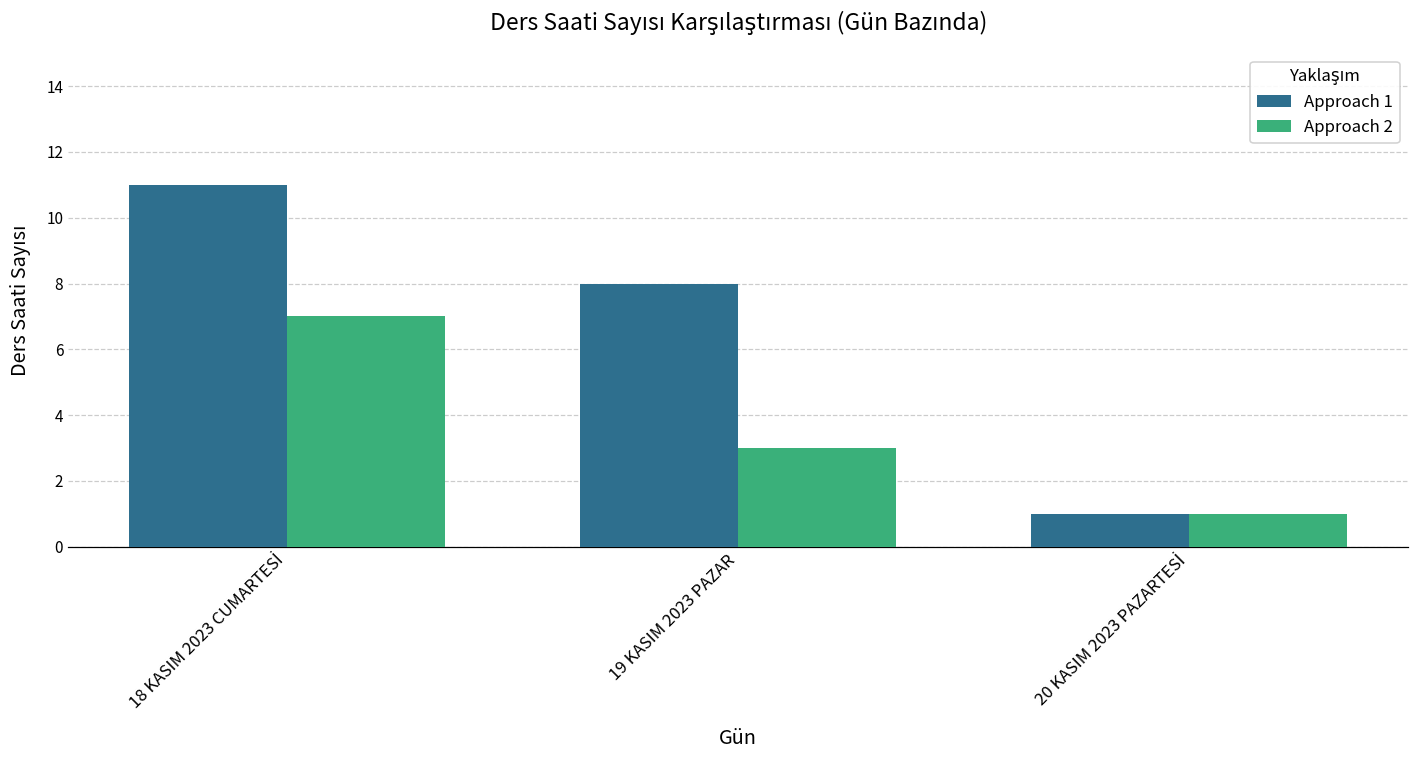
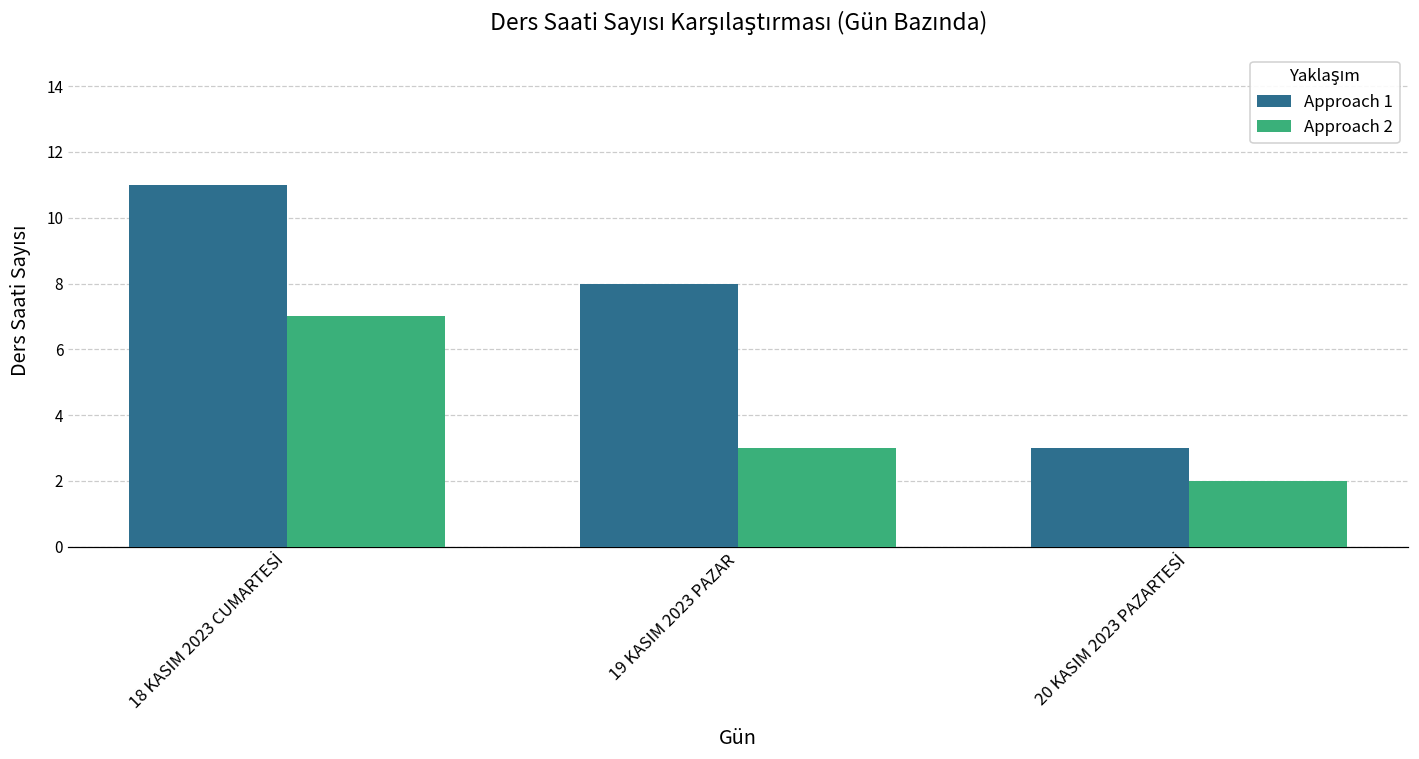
Approach 1, 20 KASIM 2023 PAZARTESİ: 1 -> 3
Approach 2, 20 KASIM 2023 PAZARTESİ: 1 -> 2
